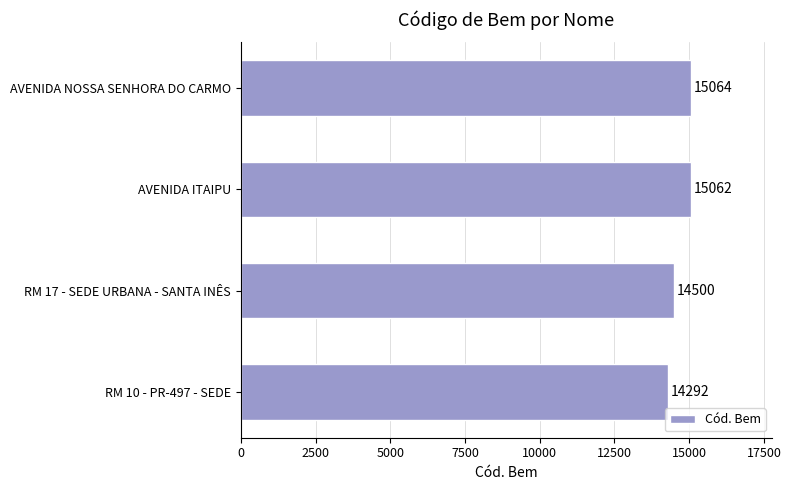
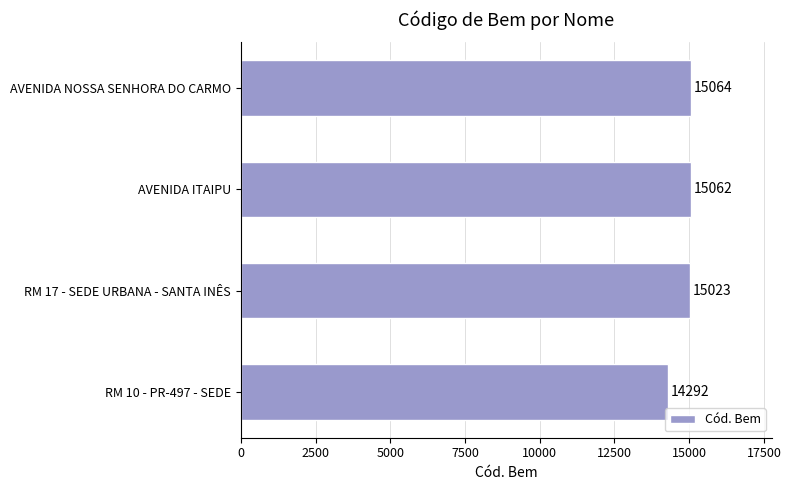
RM 17 - SEDE URBANA - SANTA INÊS: 14500 -> 15023
